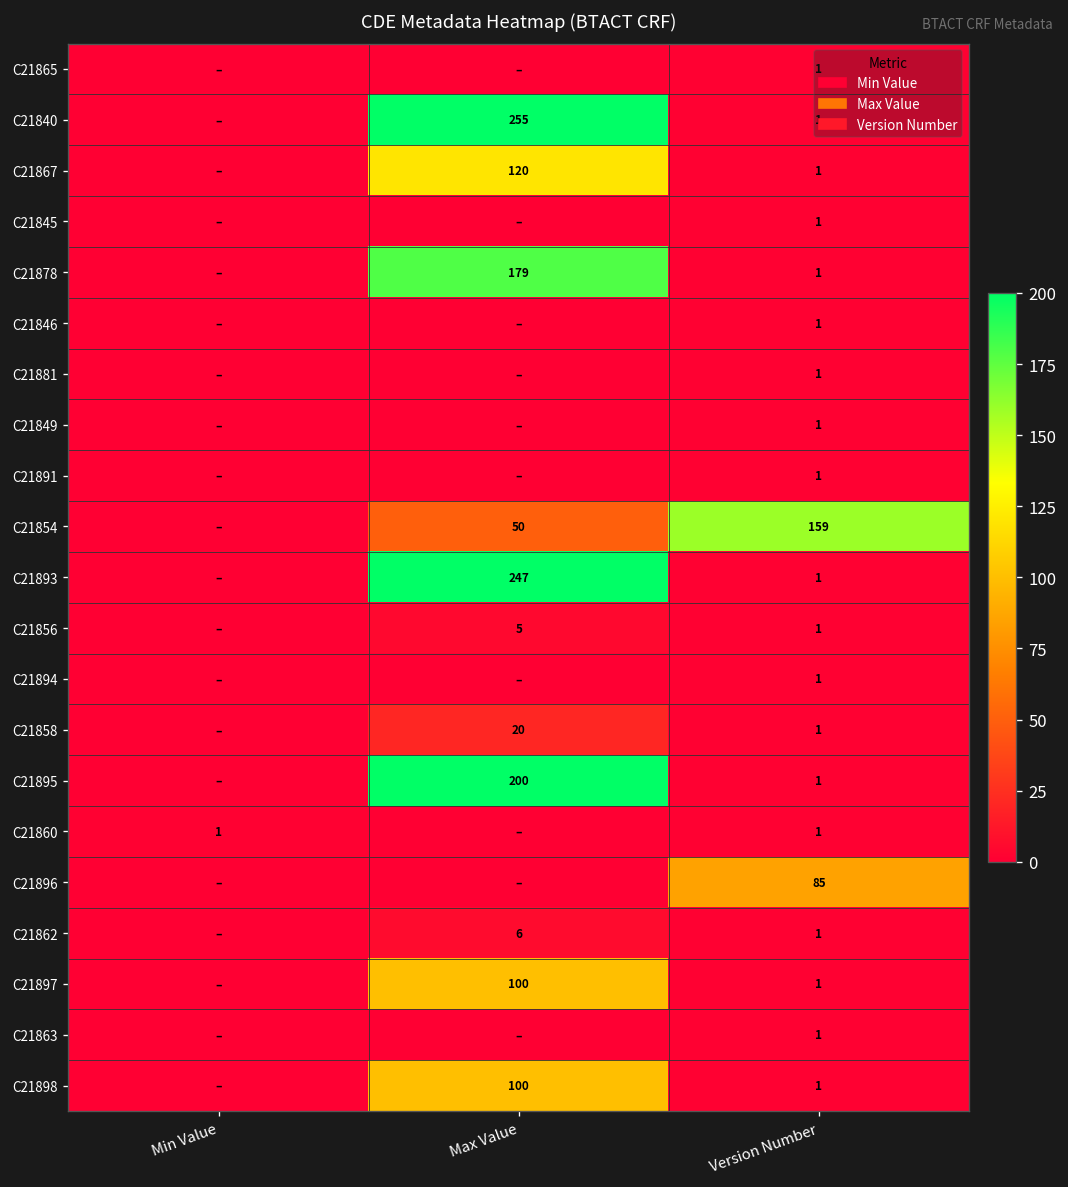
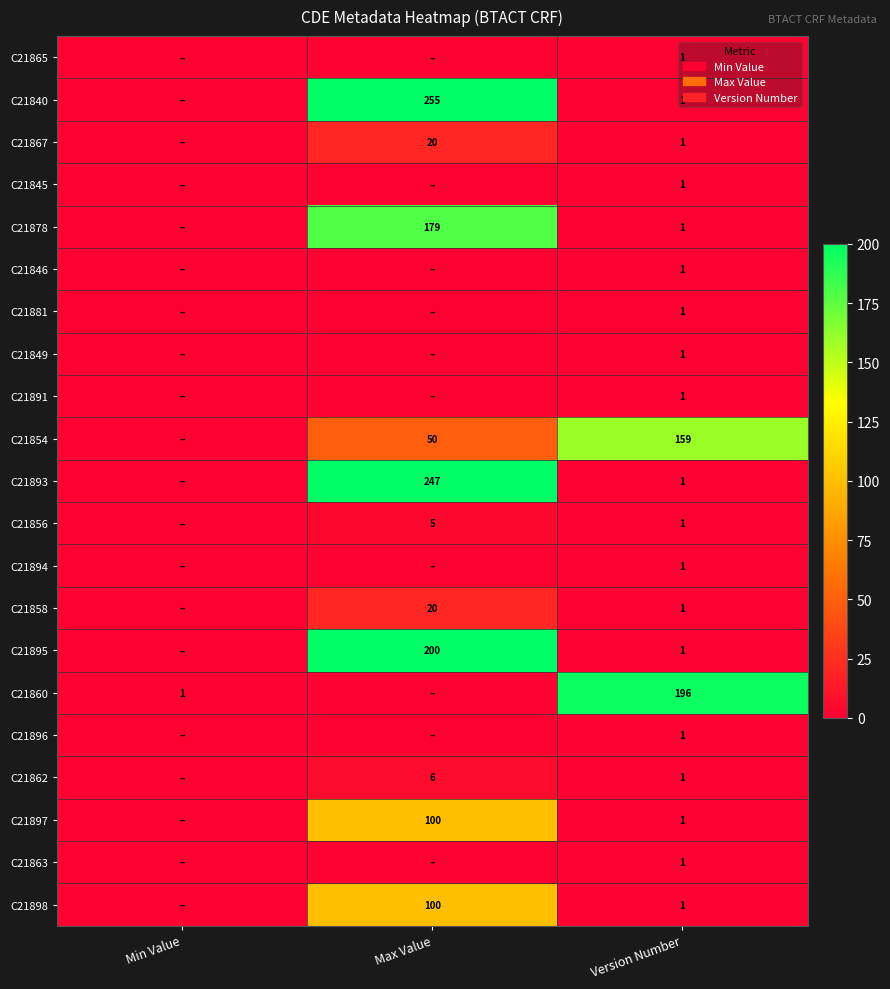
C21867, Max Value: 120 -> 20
C21860, Version Number: 1 -> 196
C21896, Version Number: 85 -> 1
